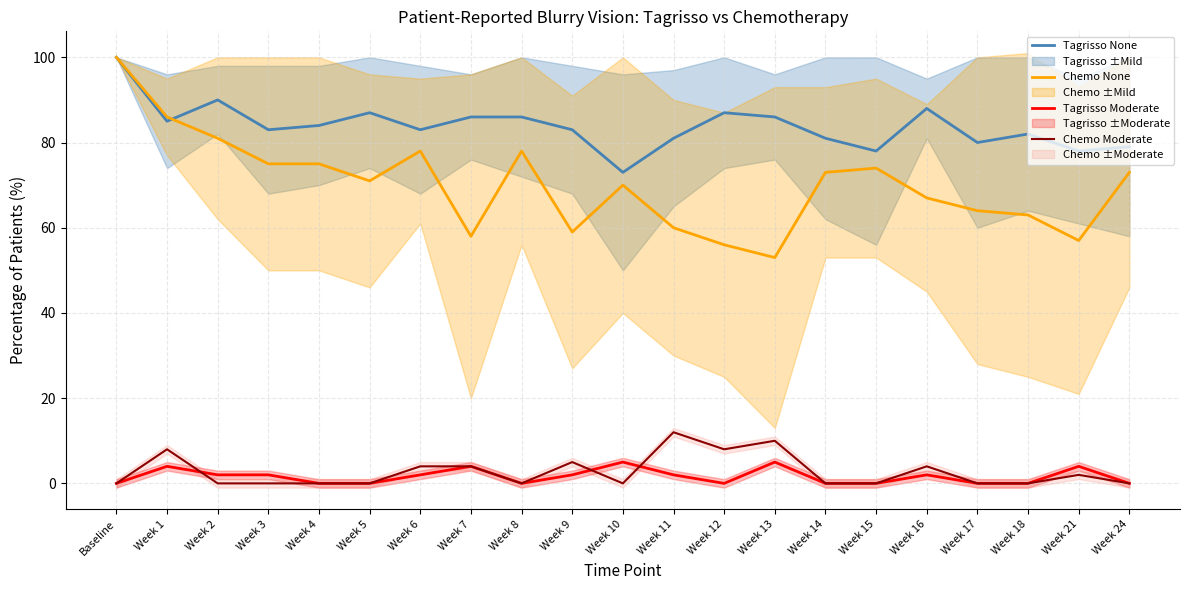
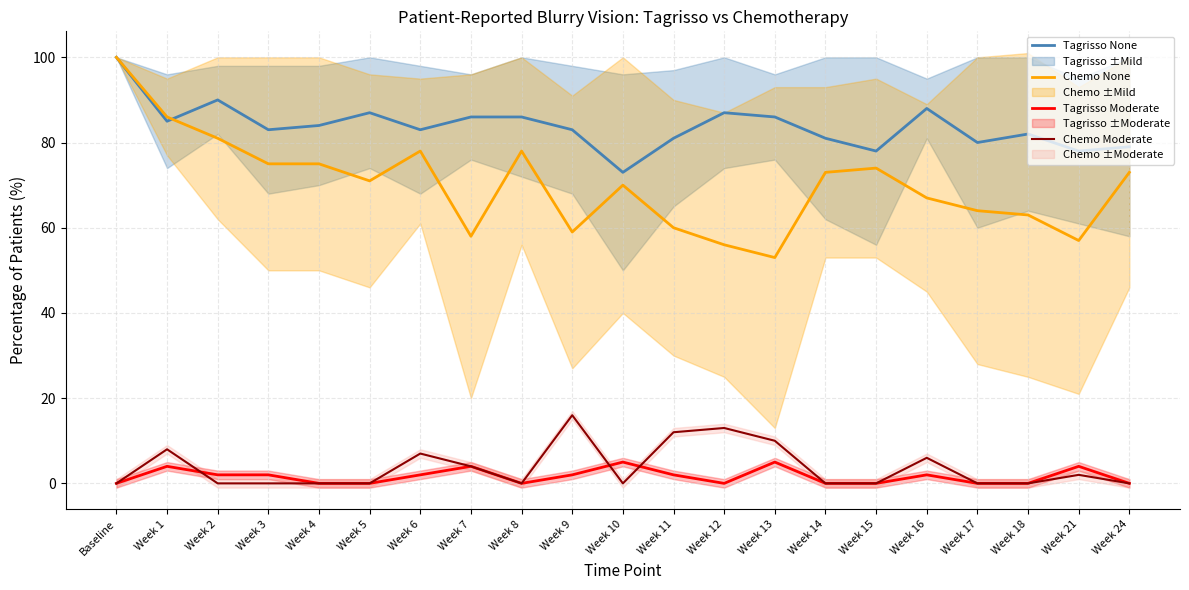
Chemo Moderate, Week 6: 4 -> 7
Chemo Moderate, Week 9: 5 -> 16
Chemo Moderate, Week 12: 8 -> 13
Chemo Moderate, Week 16: 4 -> 6
